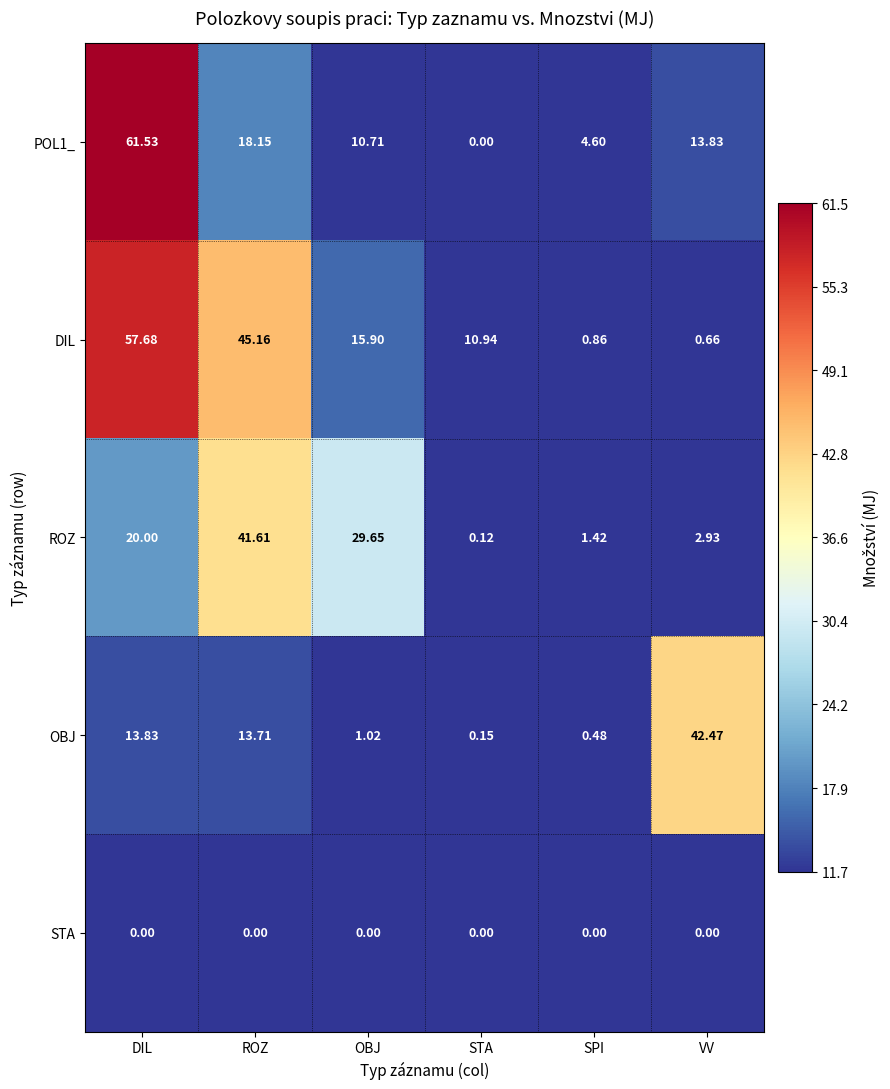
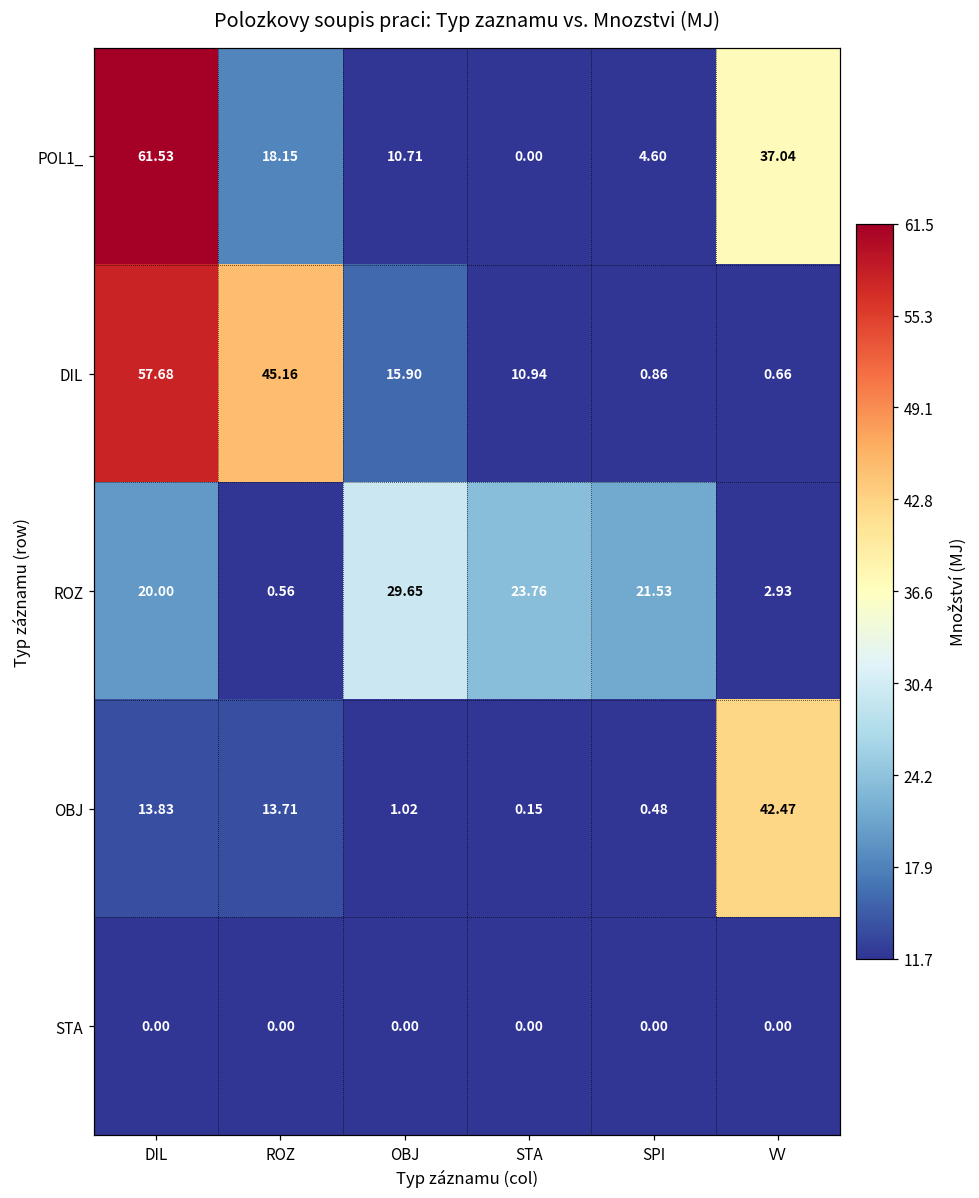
POL1_, VV: 13.83 -> 37.04
ROZ, ROZ: 41.61 -> 0.56
ROZ, STA: 0.12 -> 23.76
ROZ, SPI: 1.42 -> 21.53
